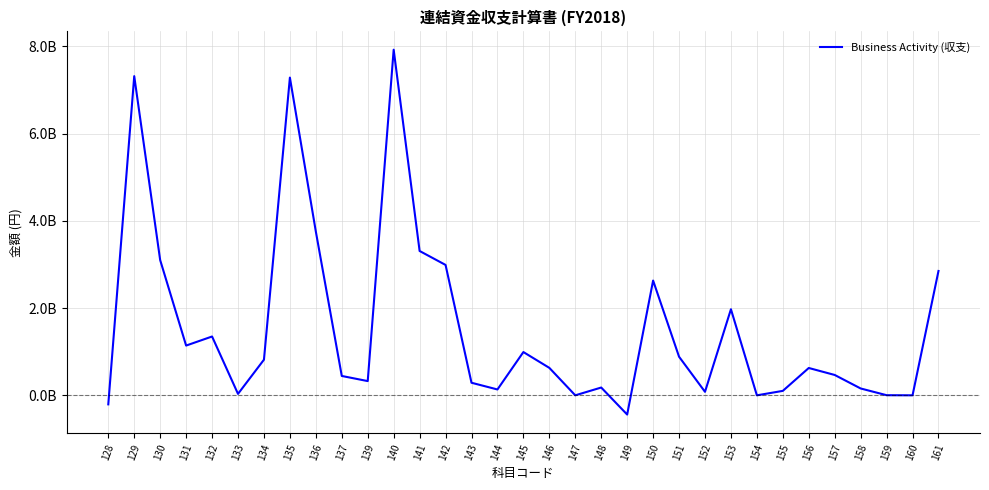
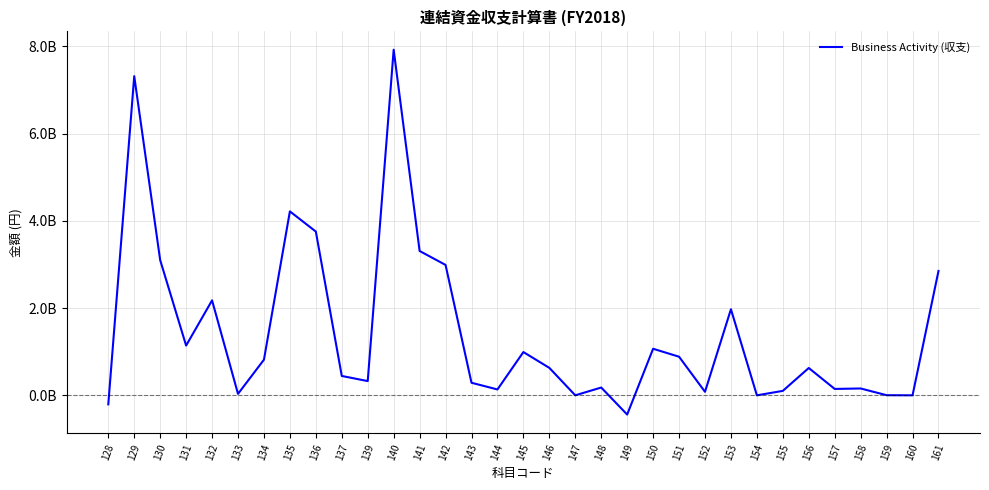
132: 1300000000 -> 2200000000
135: 7300000000 -> 4200000000
150: 2600000000 -> 1100000000
157: 500000000 -> 100000000
